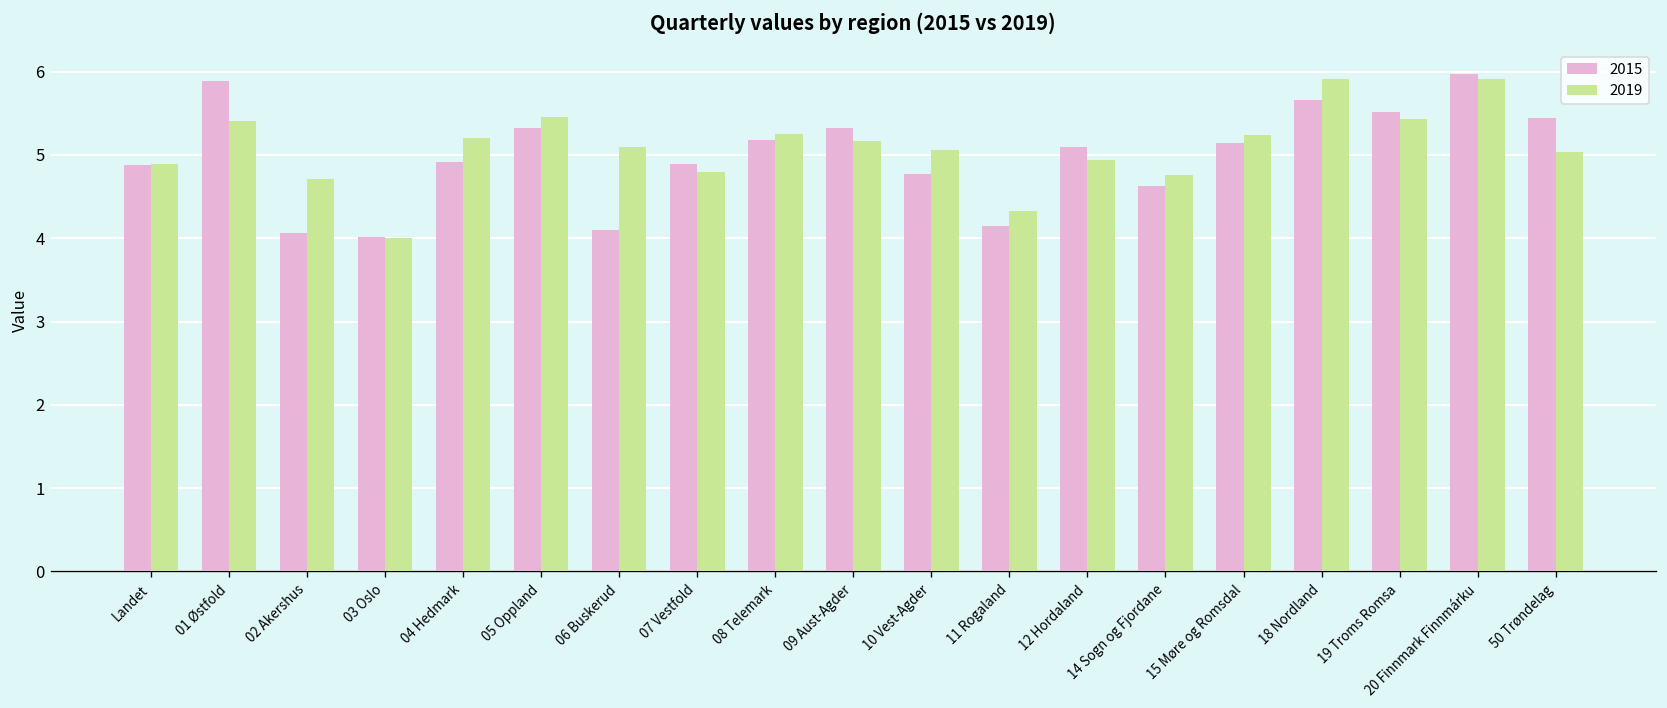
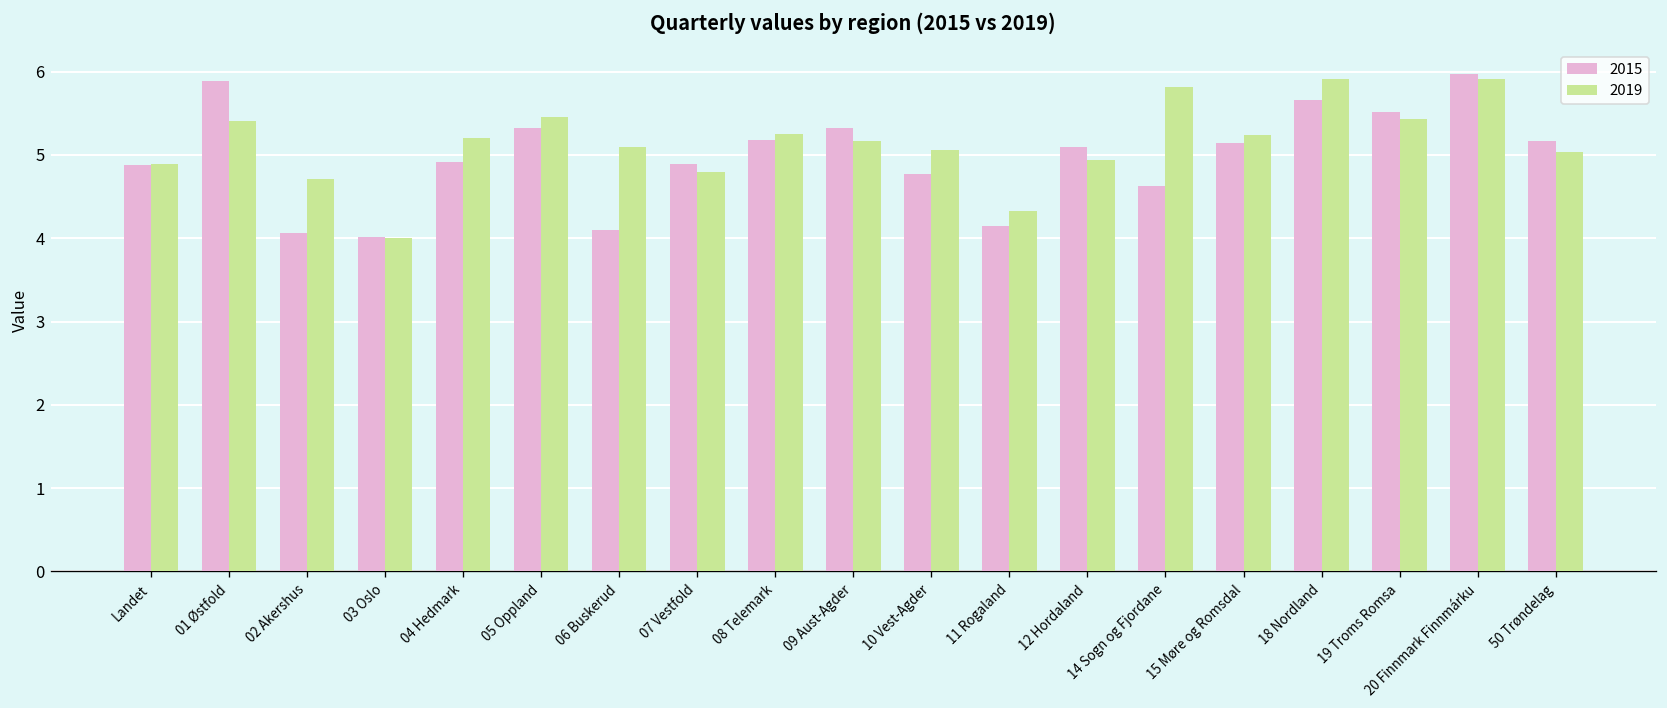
2019, 14 Sogn og Fjordane: 4.8 -> 5.8
2015, 50 Trøndelag: 5.4 -> 5.2
